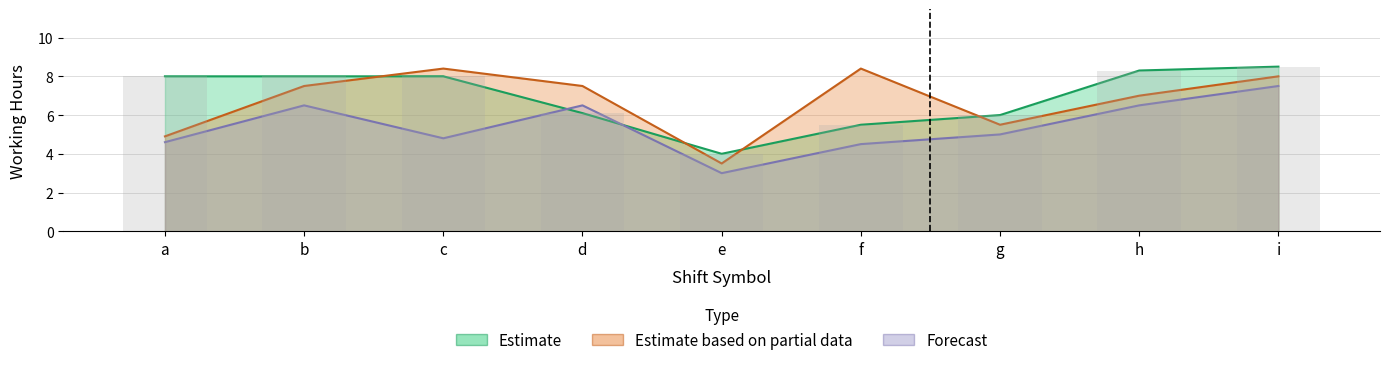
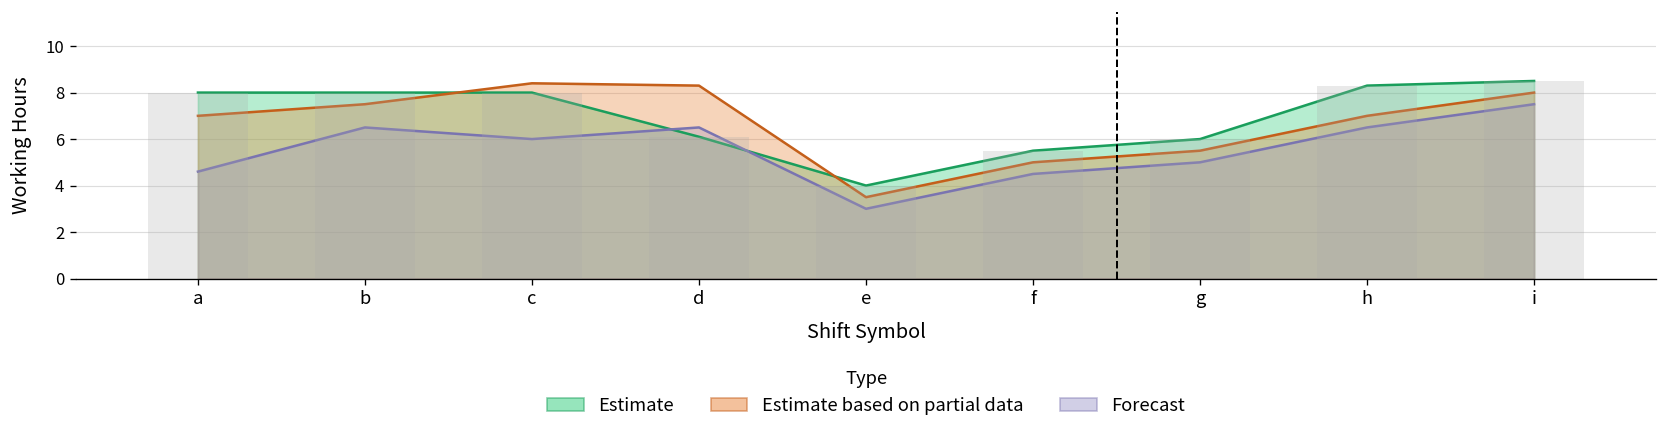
Estimate based on partial data, a: 4.9 -> 7.0
Forecast, c: 4.8 -> 6.0
Estimate based on partial data, d: 7.5 -> 8.3
Estimate based on partial data, f: 8.4 -> 5.0
